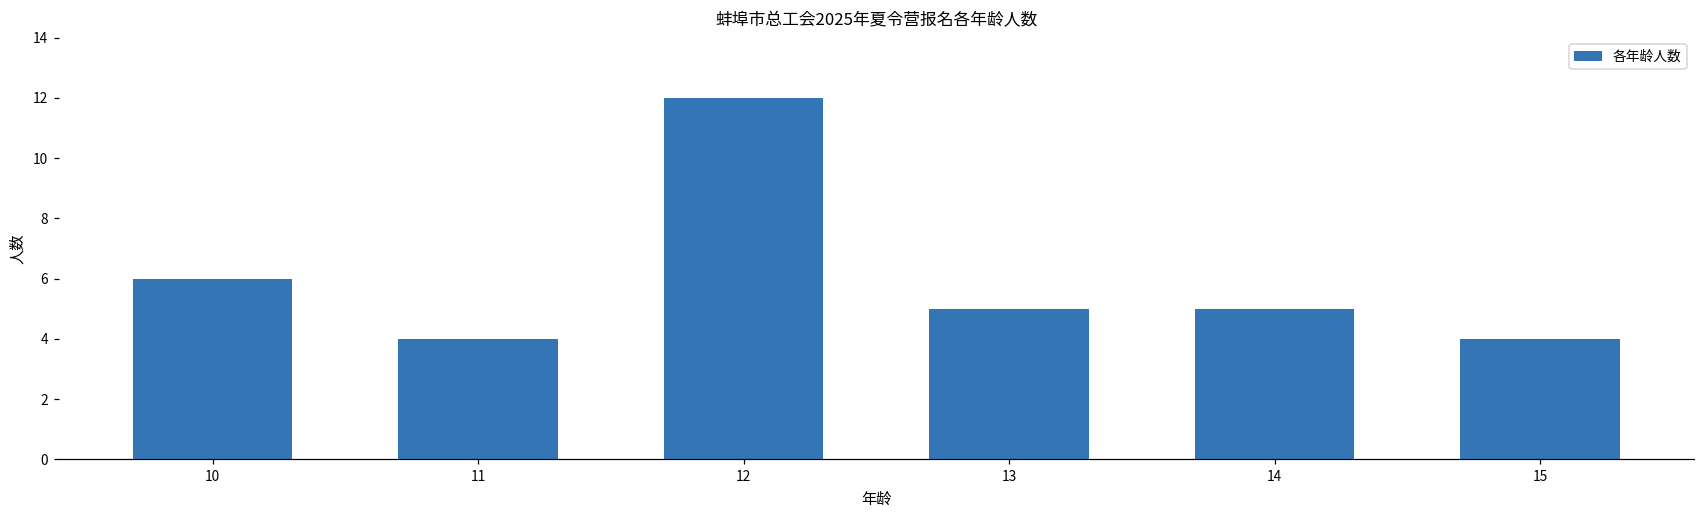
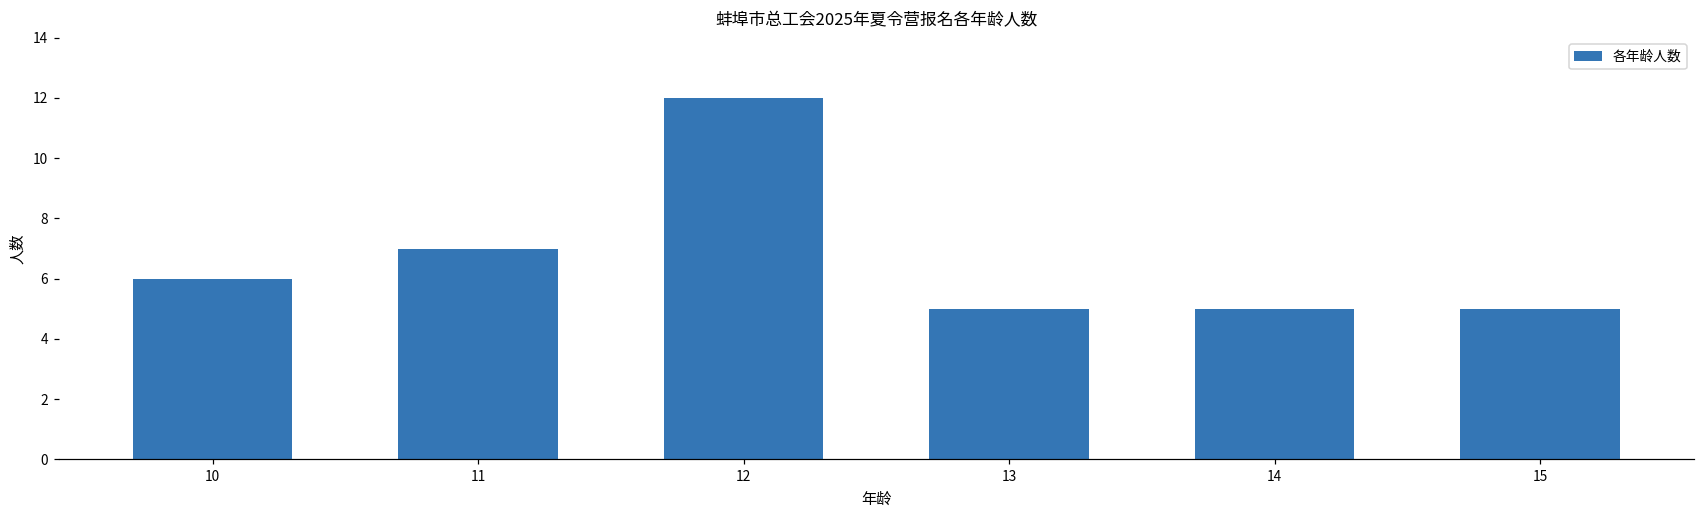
11: 4 -> 7
15: 4 -> 5
